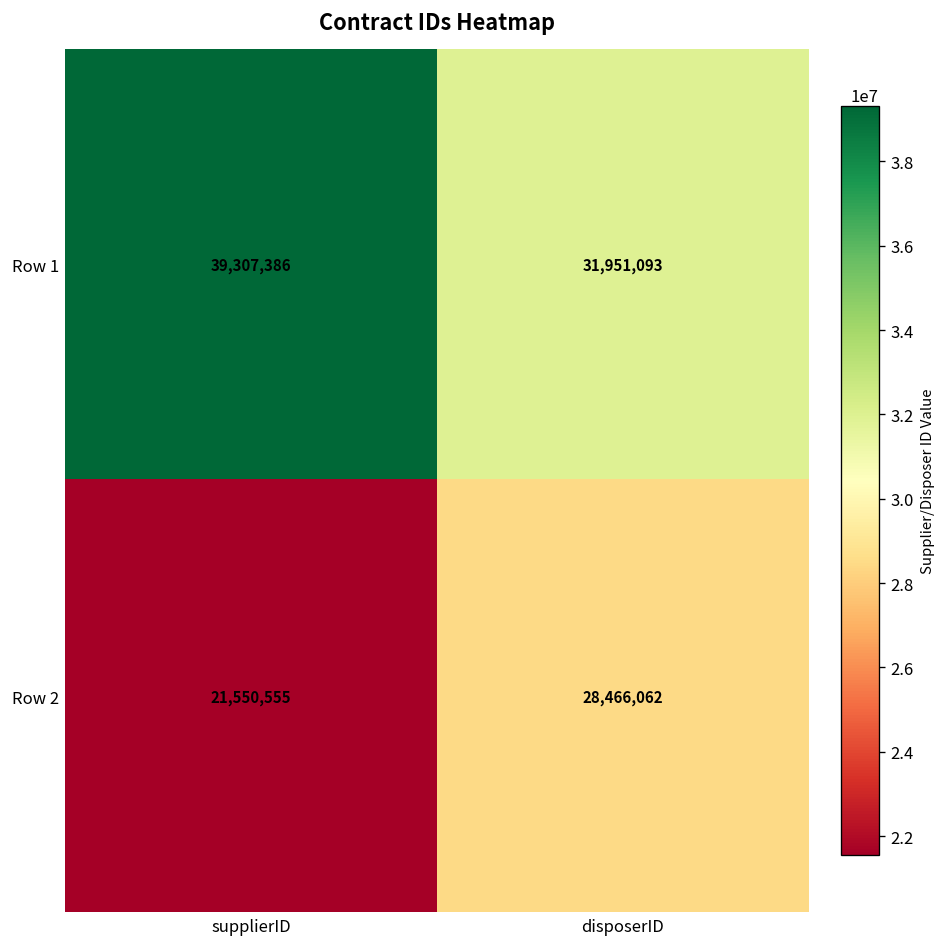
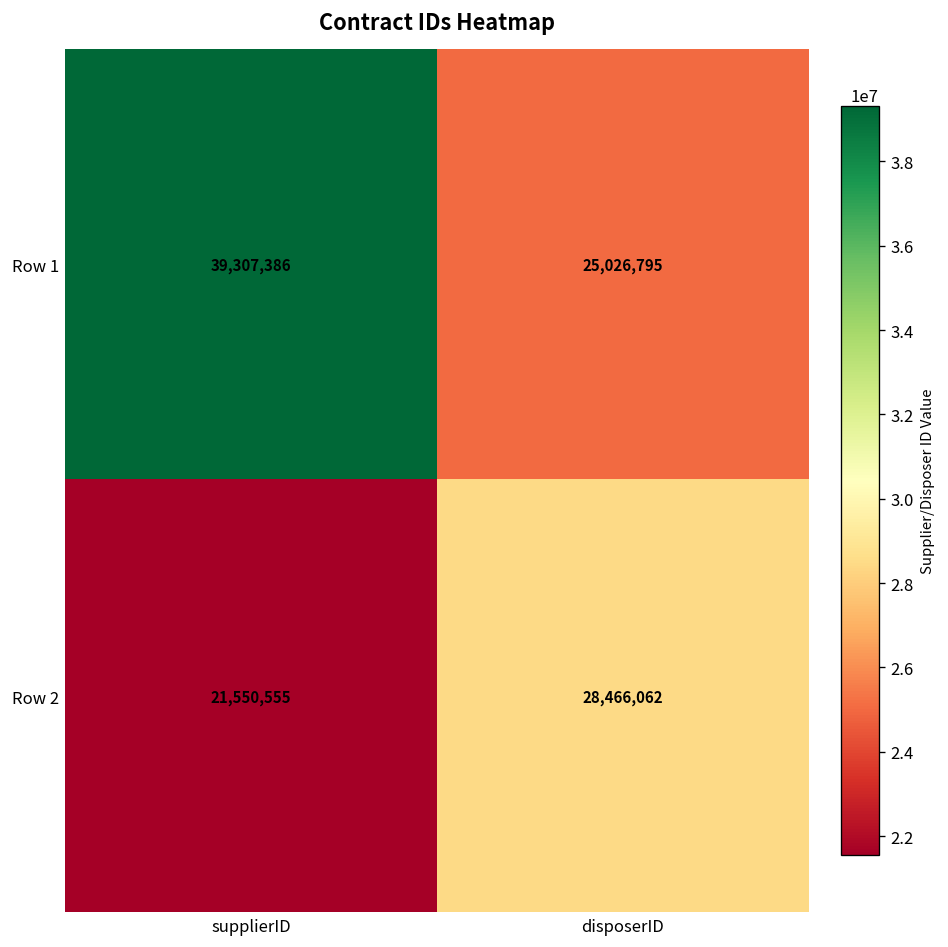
Row 1, disposerID: 31,951,093 -> 25,026,795
